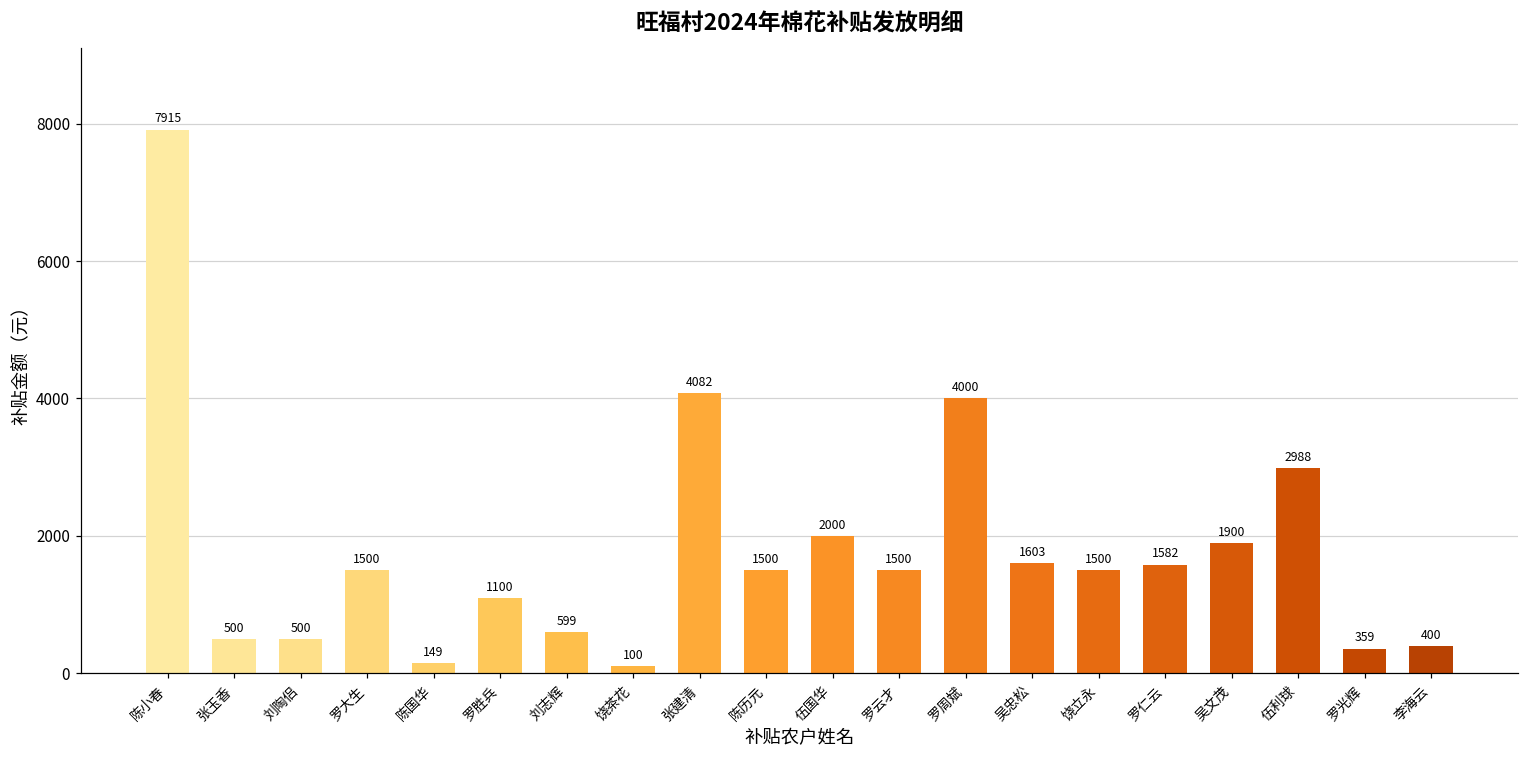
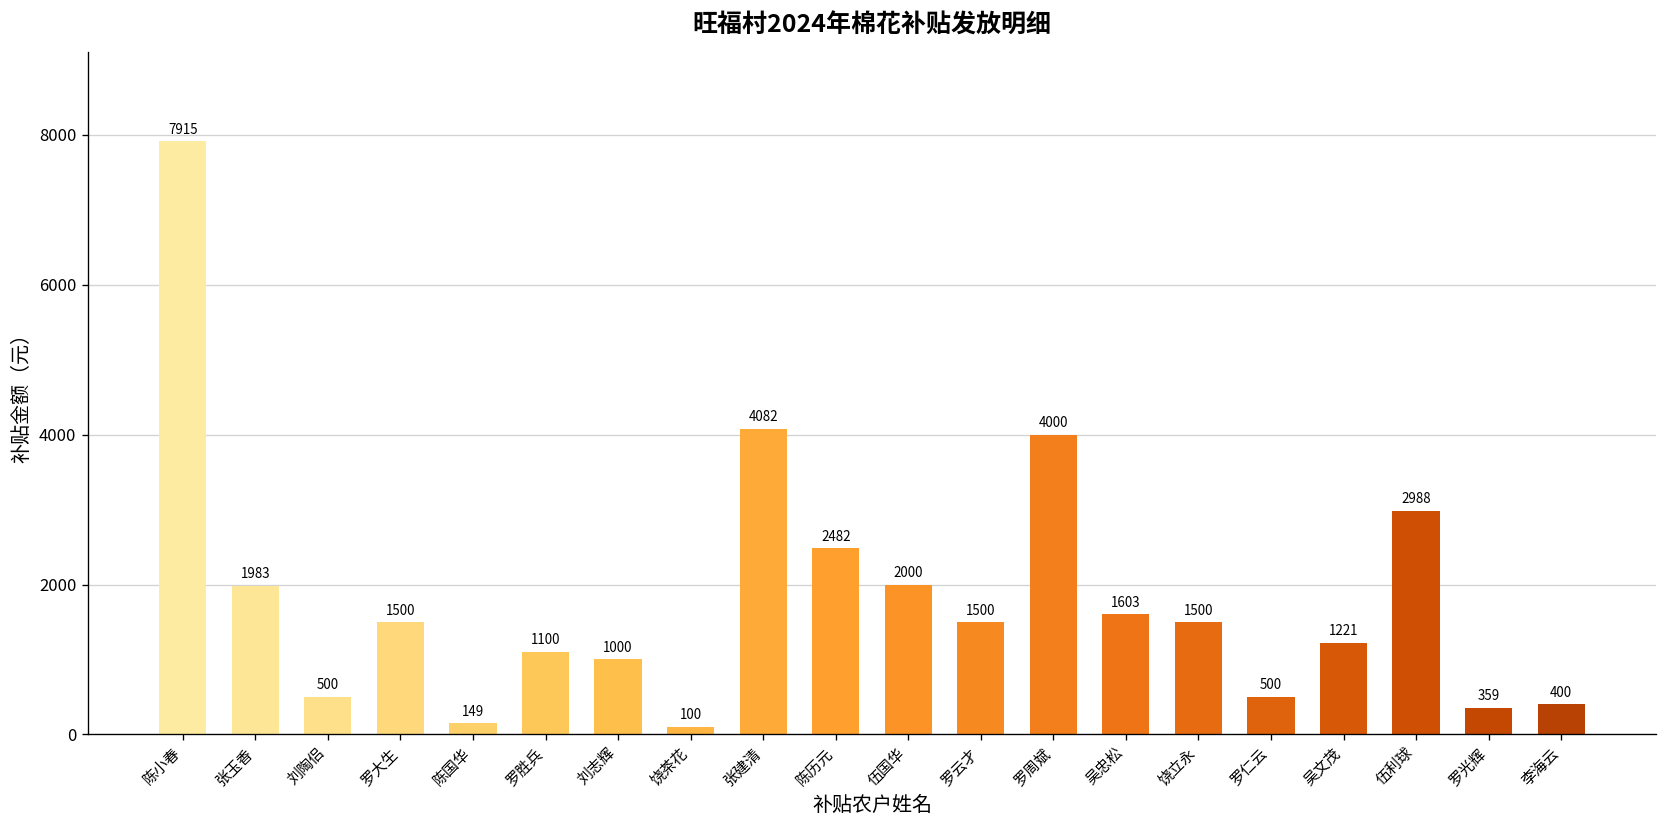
张玉香: 500 -> 1983
刘志辉: 599 -> 1000
陈历元: 1500 -> 2482
罗仁云: 1582 -> 500
吴文茂: 1900 -> 1221
